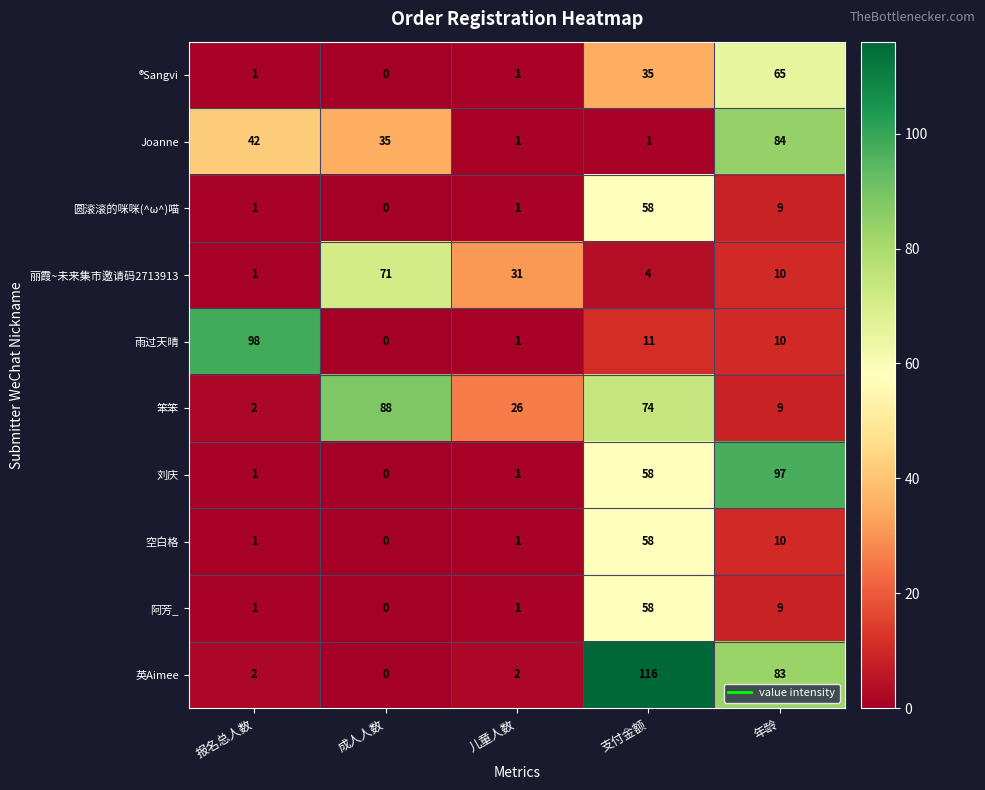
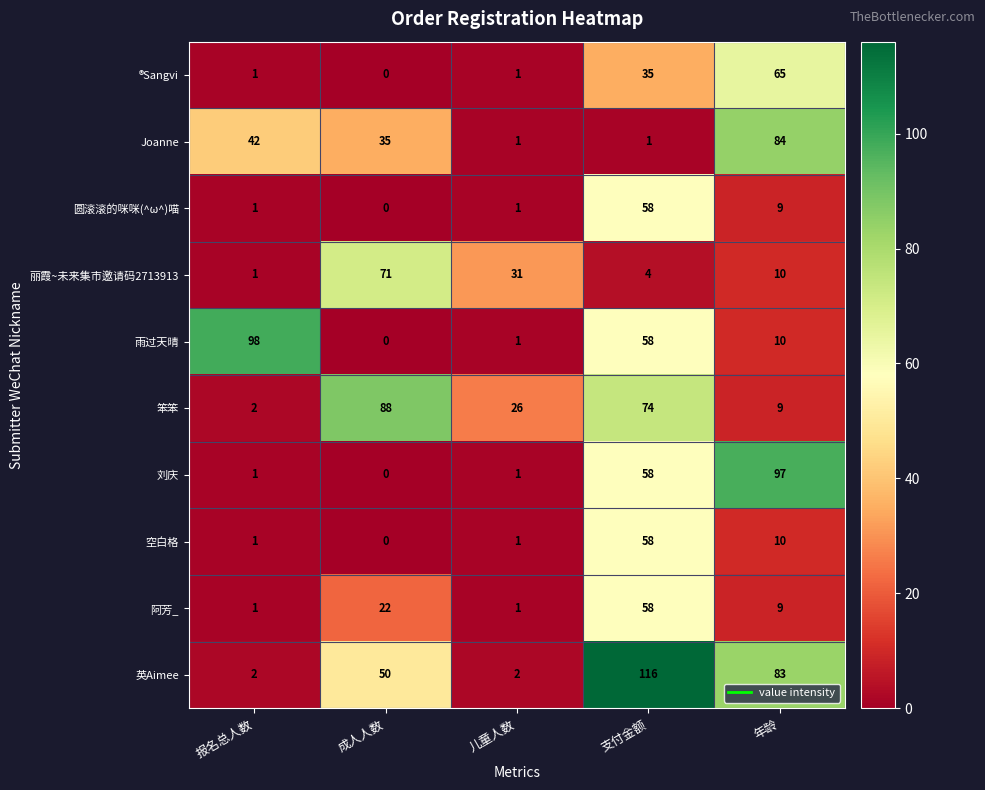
雨过天晴, 支付金额: 11 -> 58
阿芳_, 成人人数: 0 -> 22
英Aimee, 成人人数: 0 -> 50
